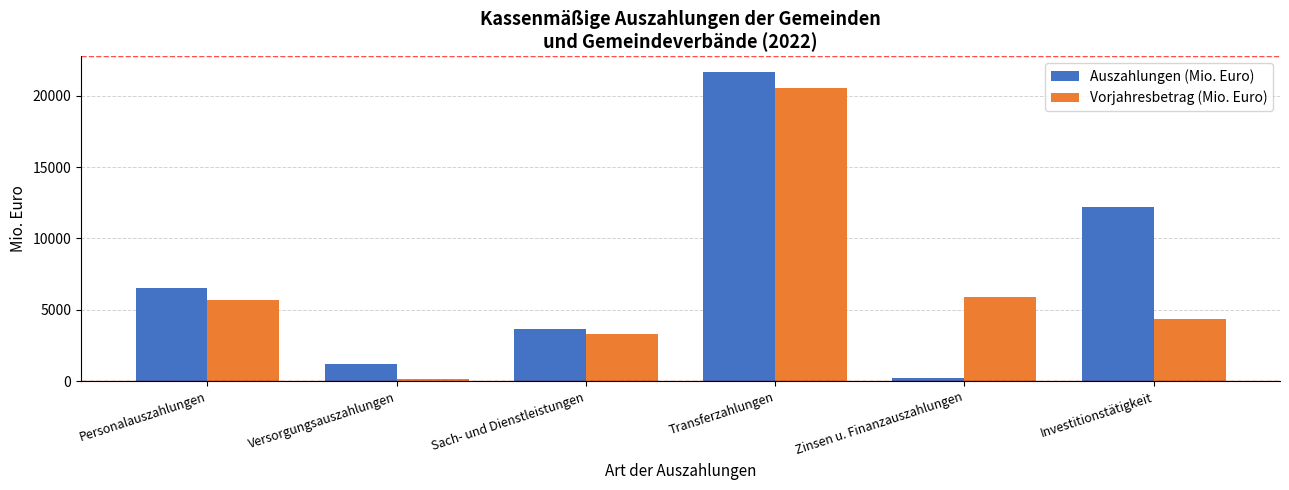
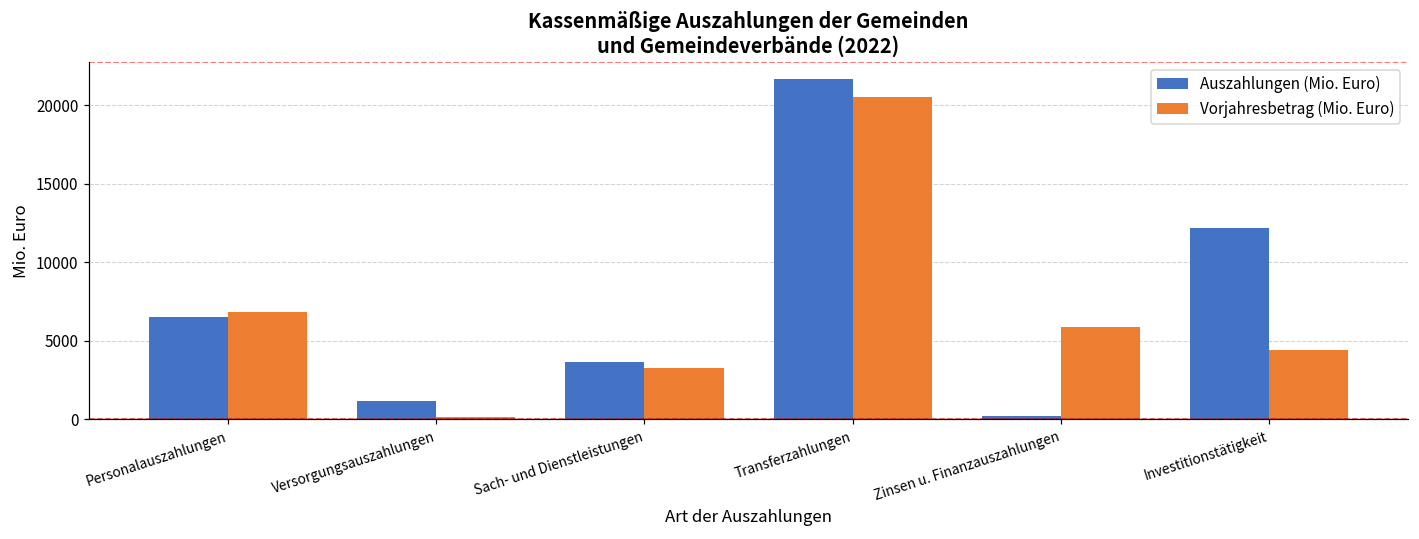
Vorjahresbetrag (Mio. Euro), Personalauszahlungen: 5700 -> 6900
